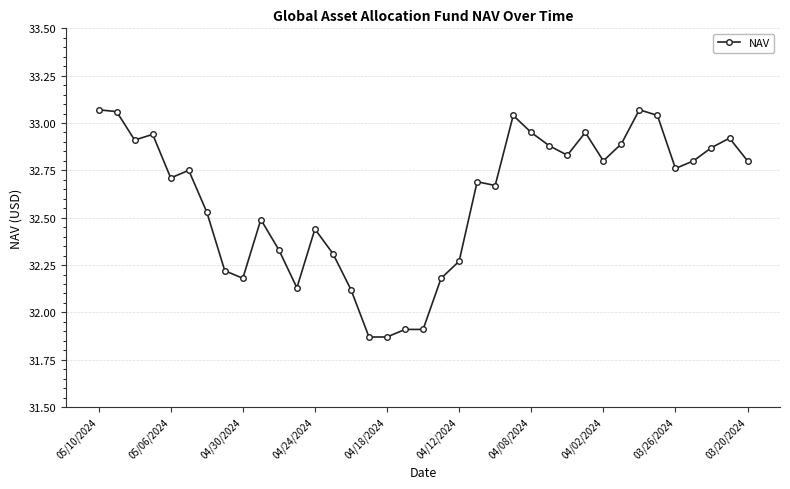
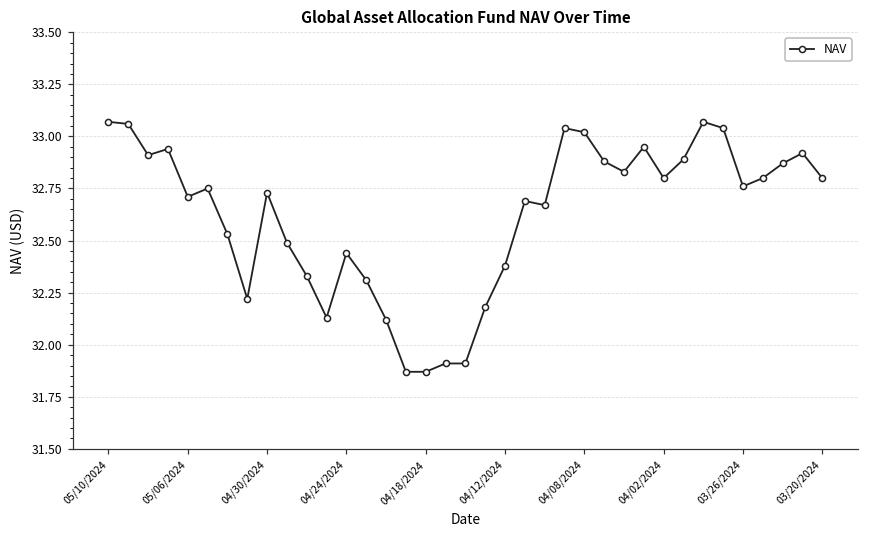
04/30/2024: 32.18 -> 32.73
04/12/2024: 32.27 -> 32.38
04/08/2024: 32.95 -> 33.02
